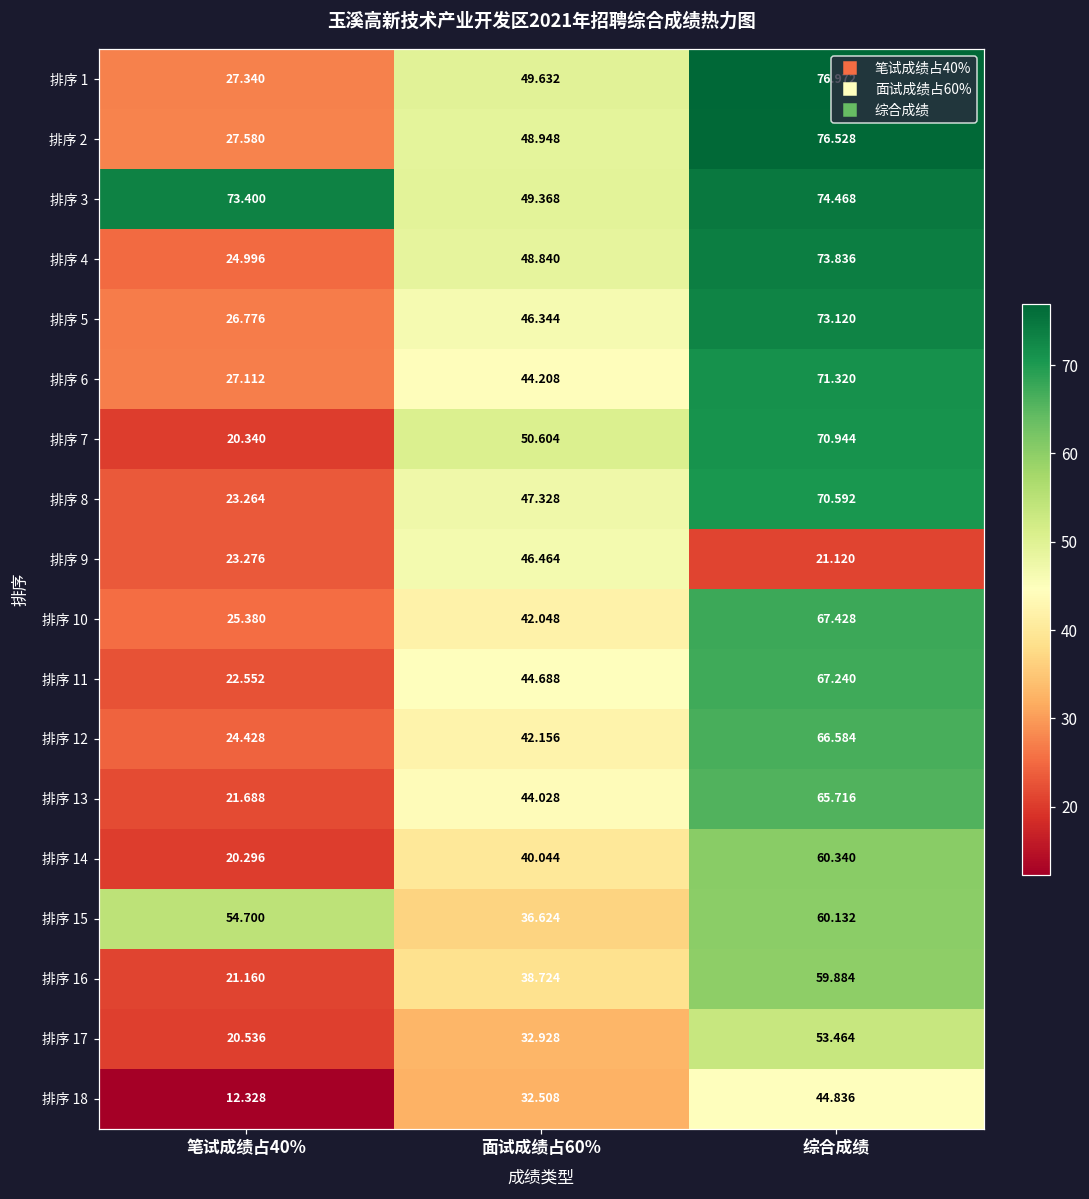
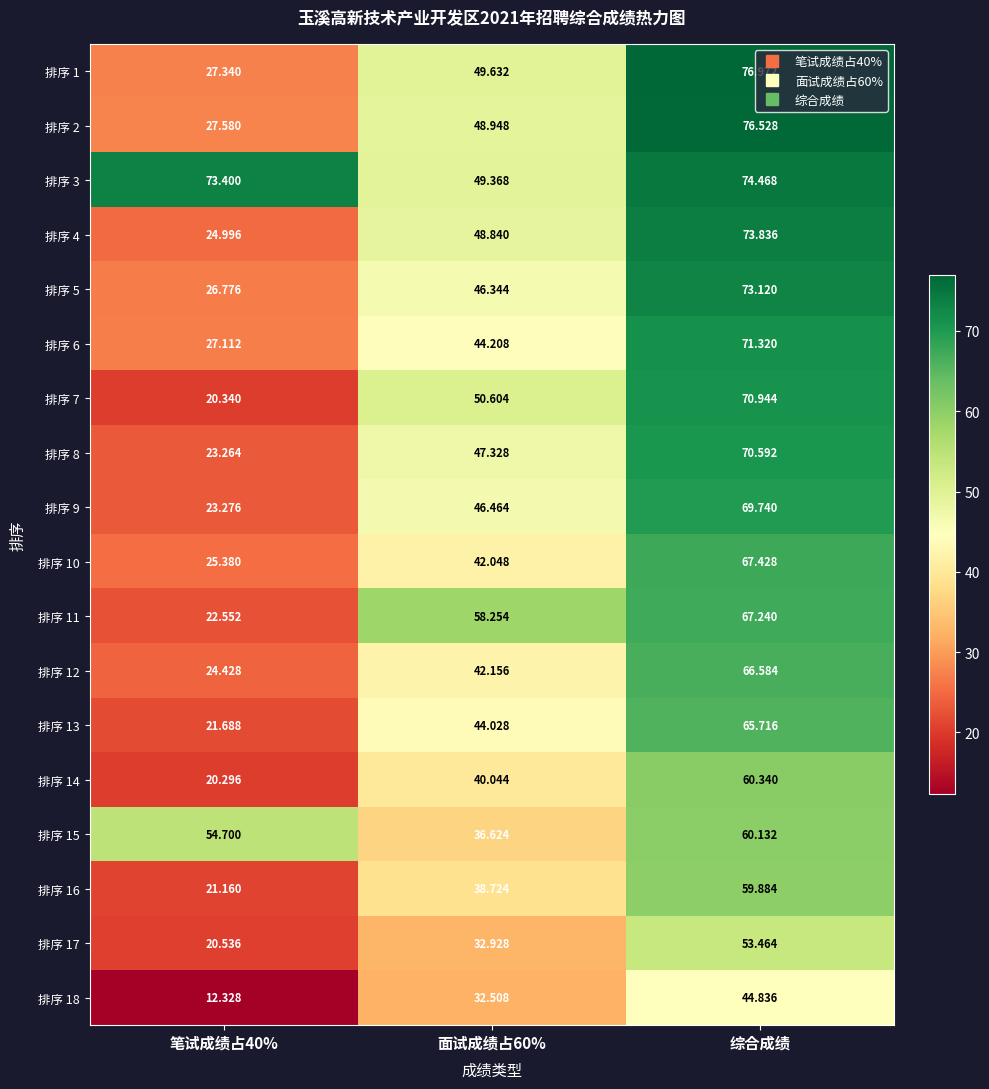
排序 9, 综合成绩: 21.120 -> 69.740
排序 11, 面试成绩占60%: 44.688 -> 58.254
